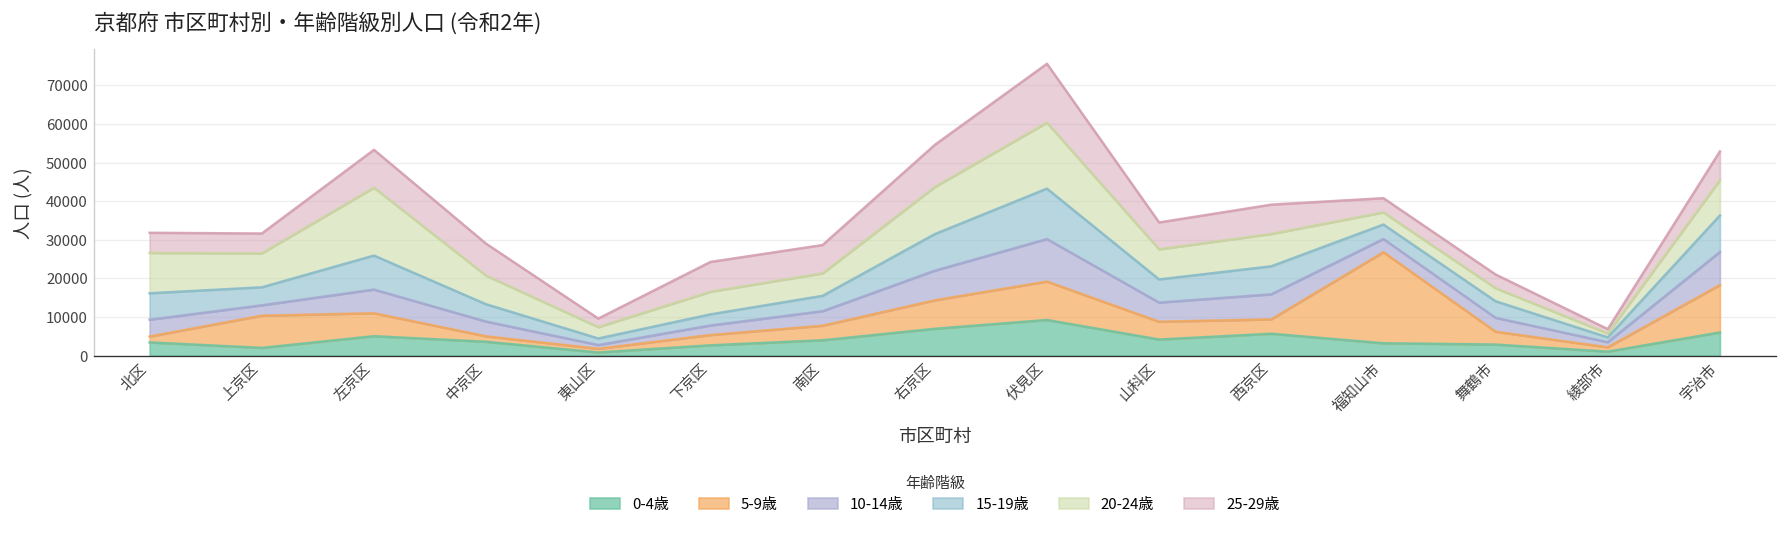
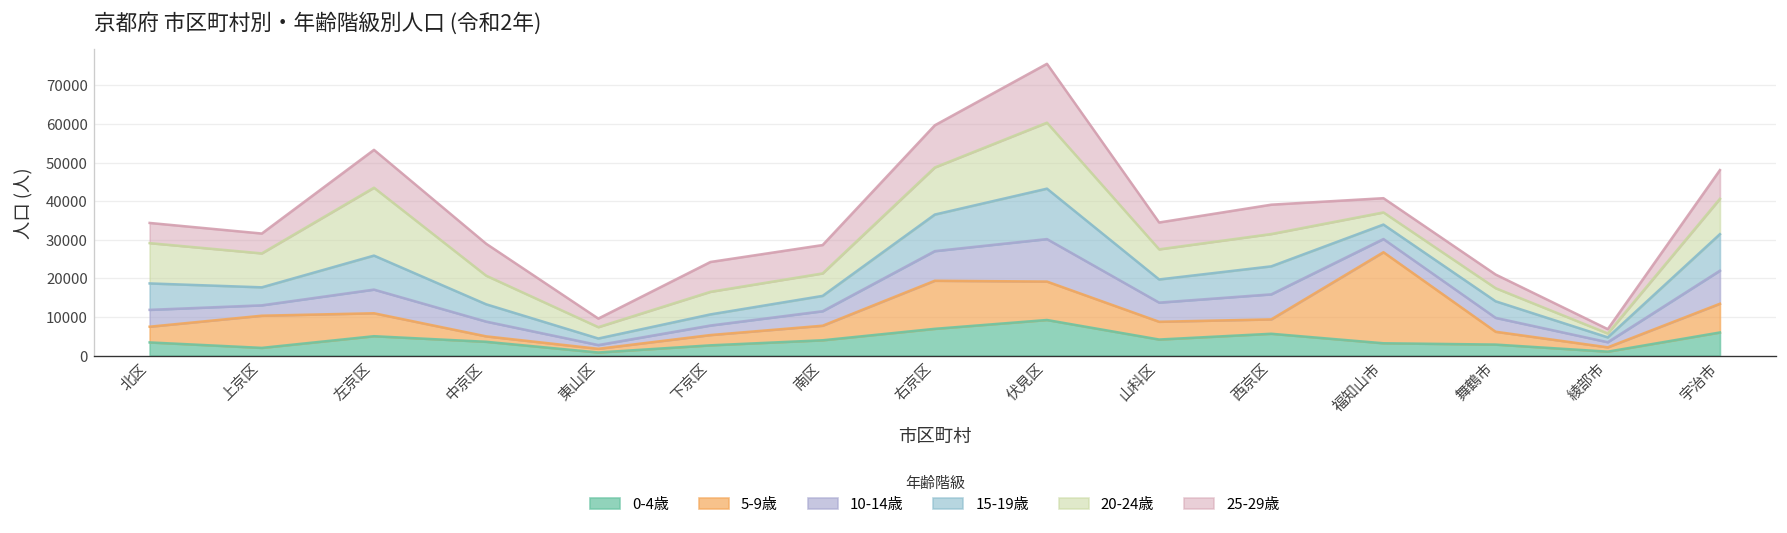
5-9歳, 北区: 2000 -> 4000
5-9歳, 右京区: 7000 -> 12000
5-9歳, 宇治市: 12000 -> 7000
